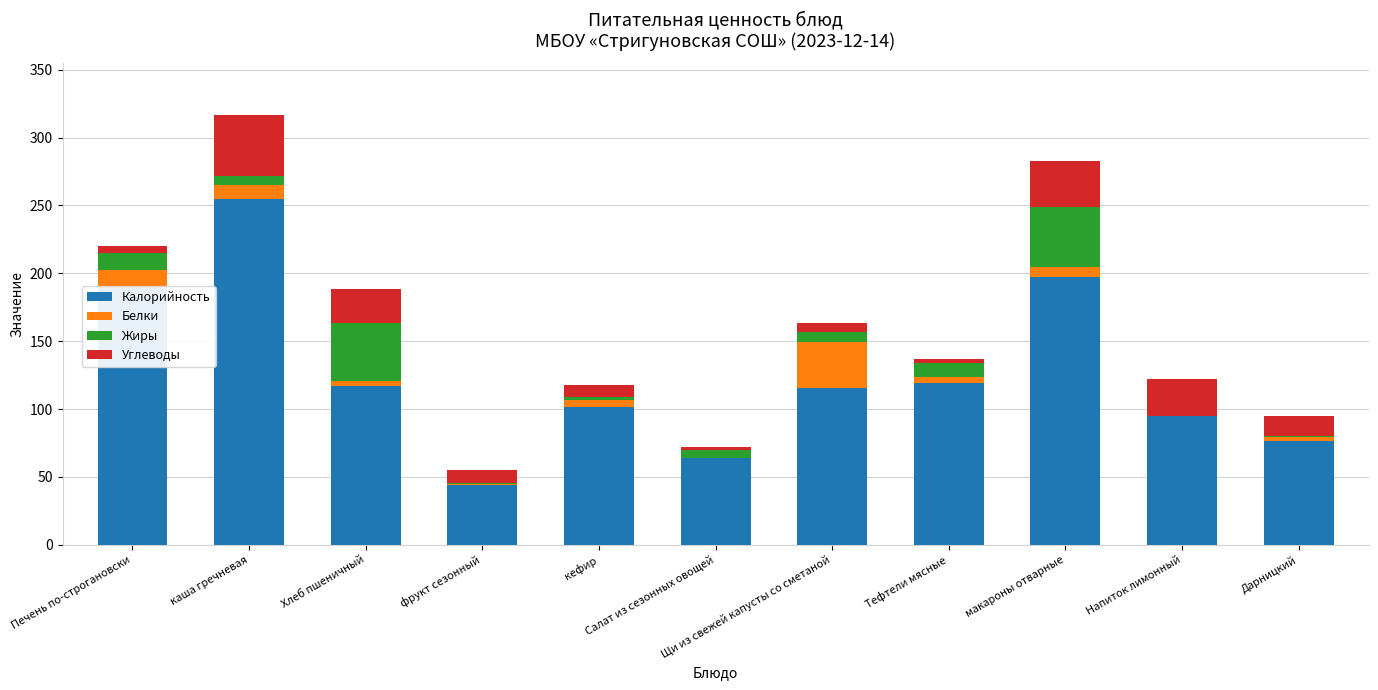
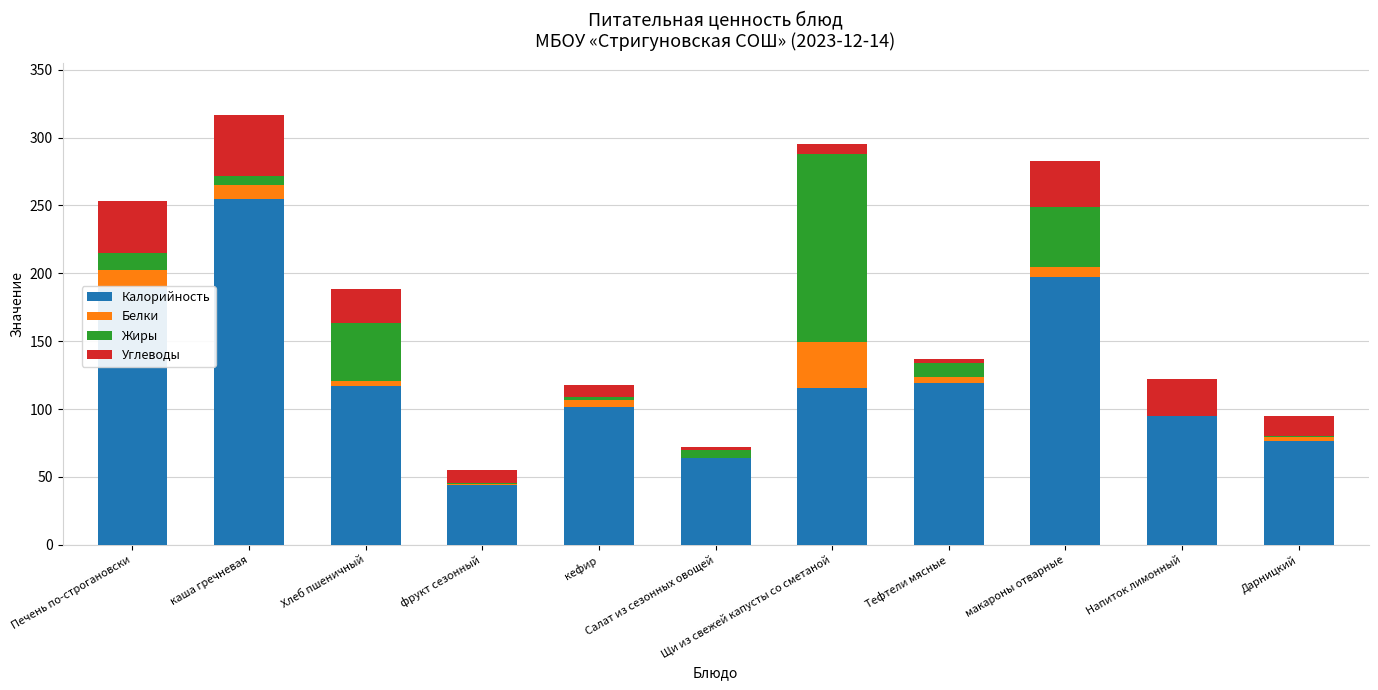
Углеводы, Печень по-строгановски: 5 -> 38
Жиры, Щи из свежей капусты со сметаной: 7 -> 138
